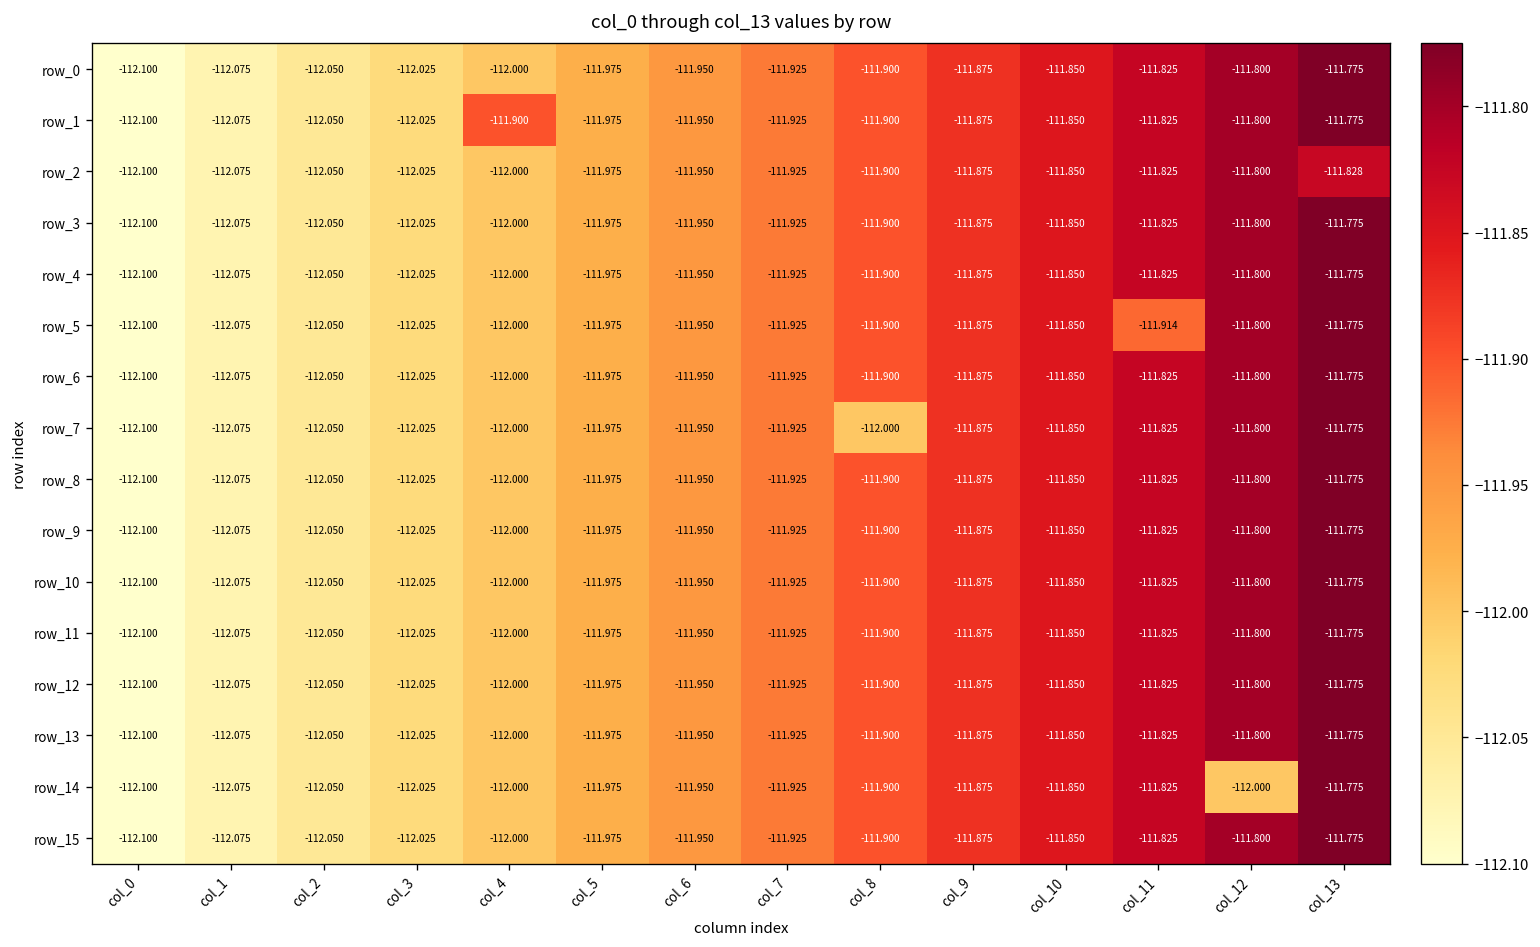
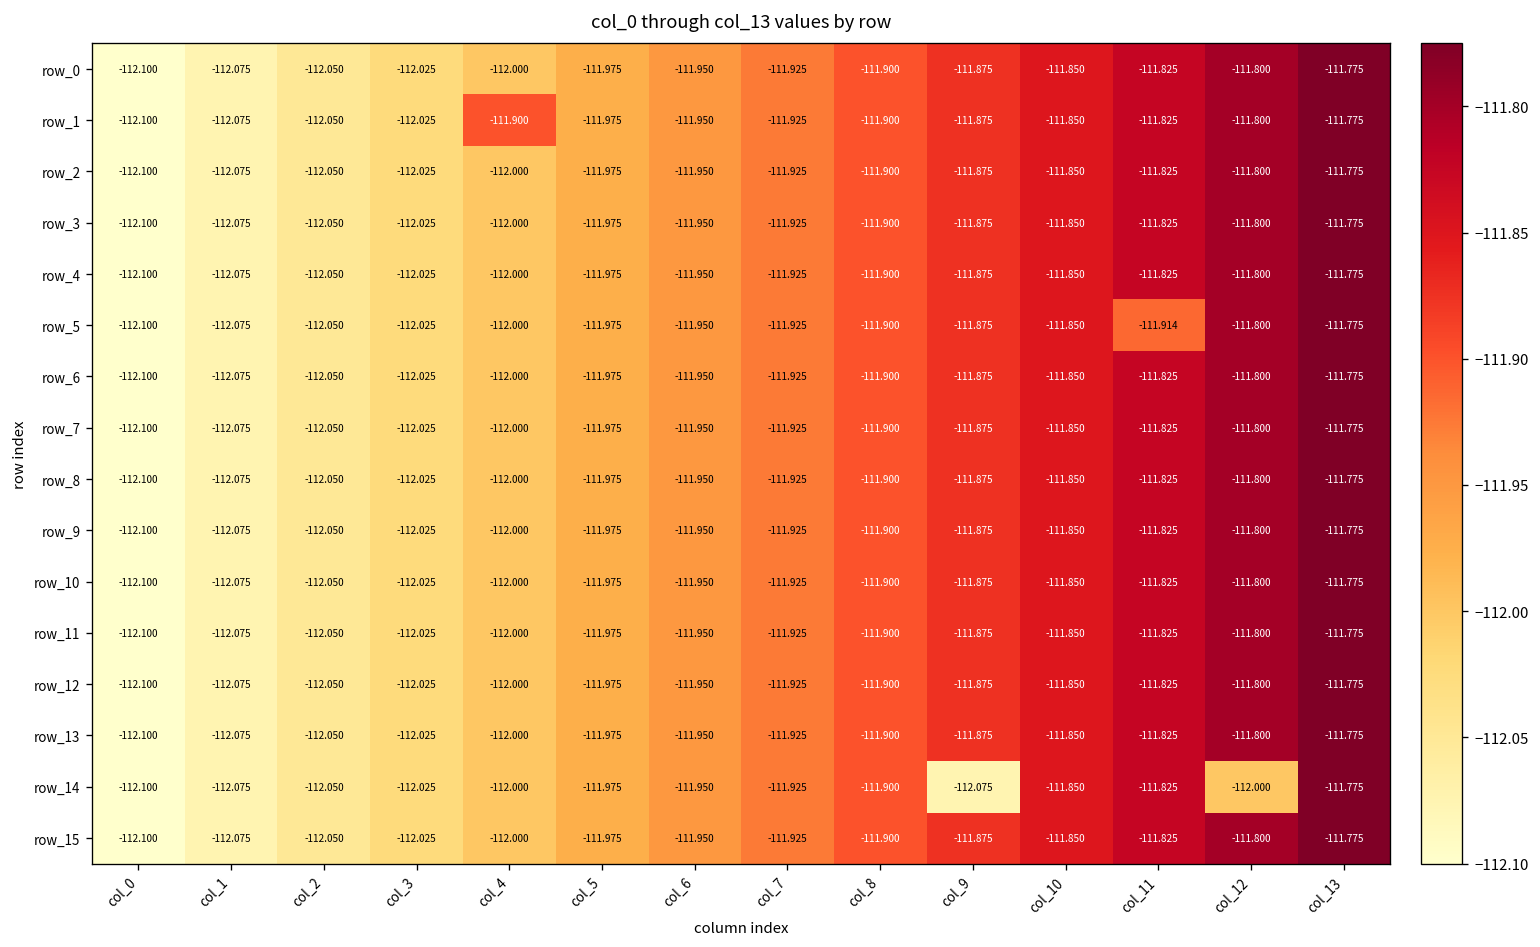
row_2, col_13: -111.828 -> -111.775
row_7, col_8: -112.000 -> -111.900
row_14, col_9: -111.875 -> -112.075
